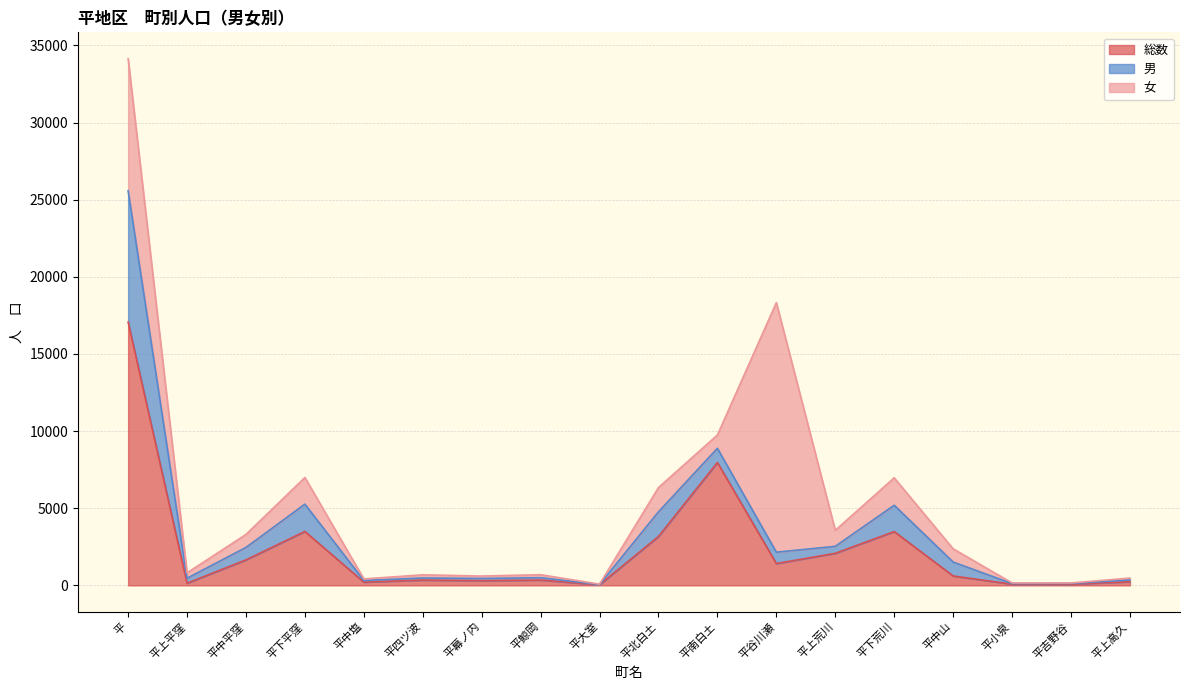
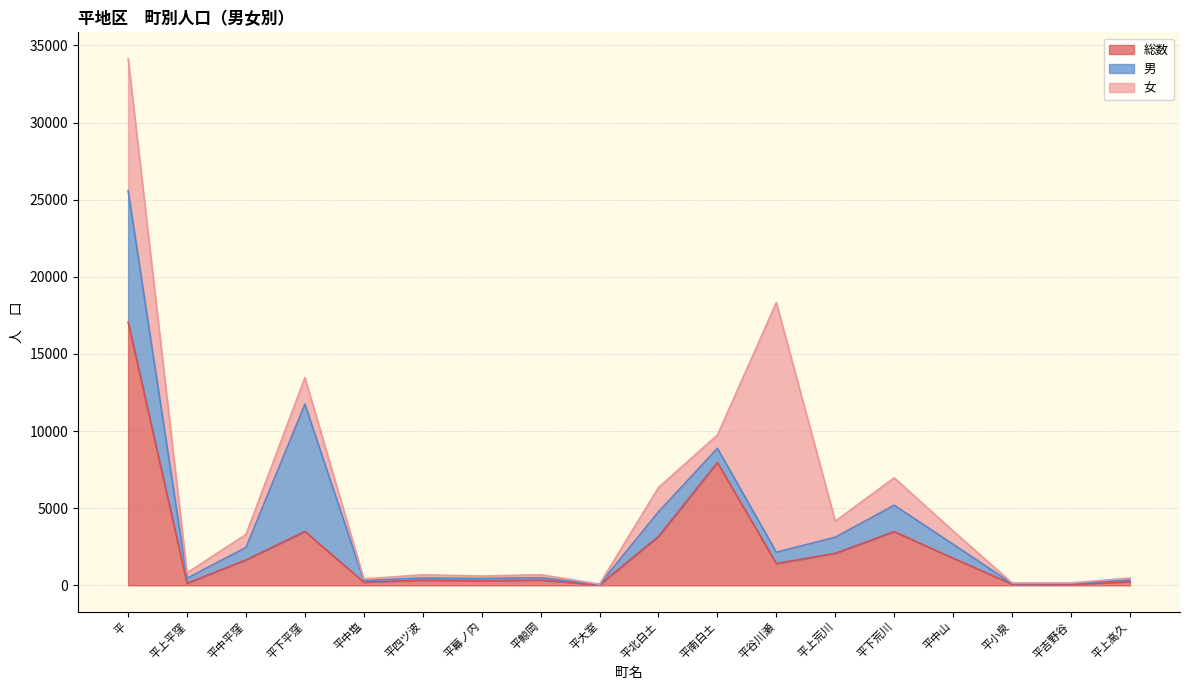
男, 平下平窪: 1800 -> 8200
男, 平上荒川: 500 -> 1000
総数, 平中山: 600 -> 1800
